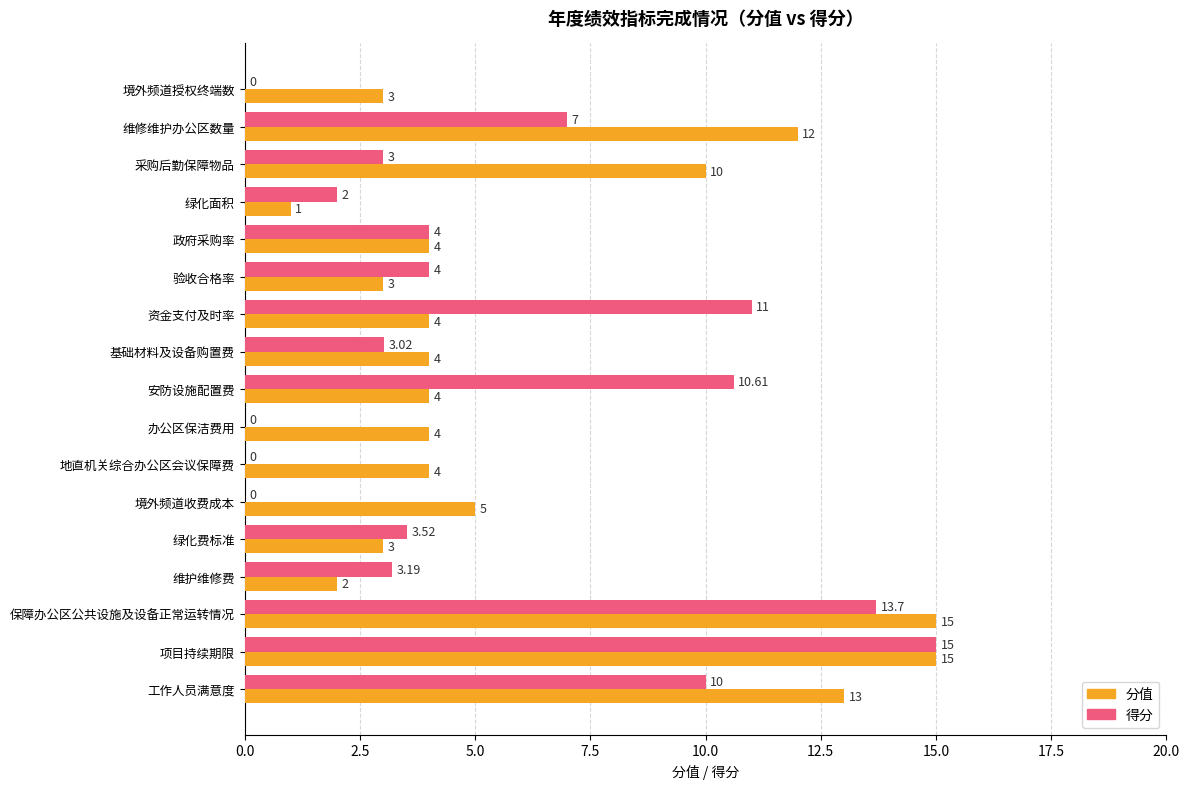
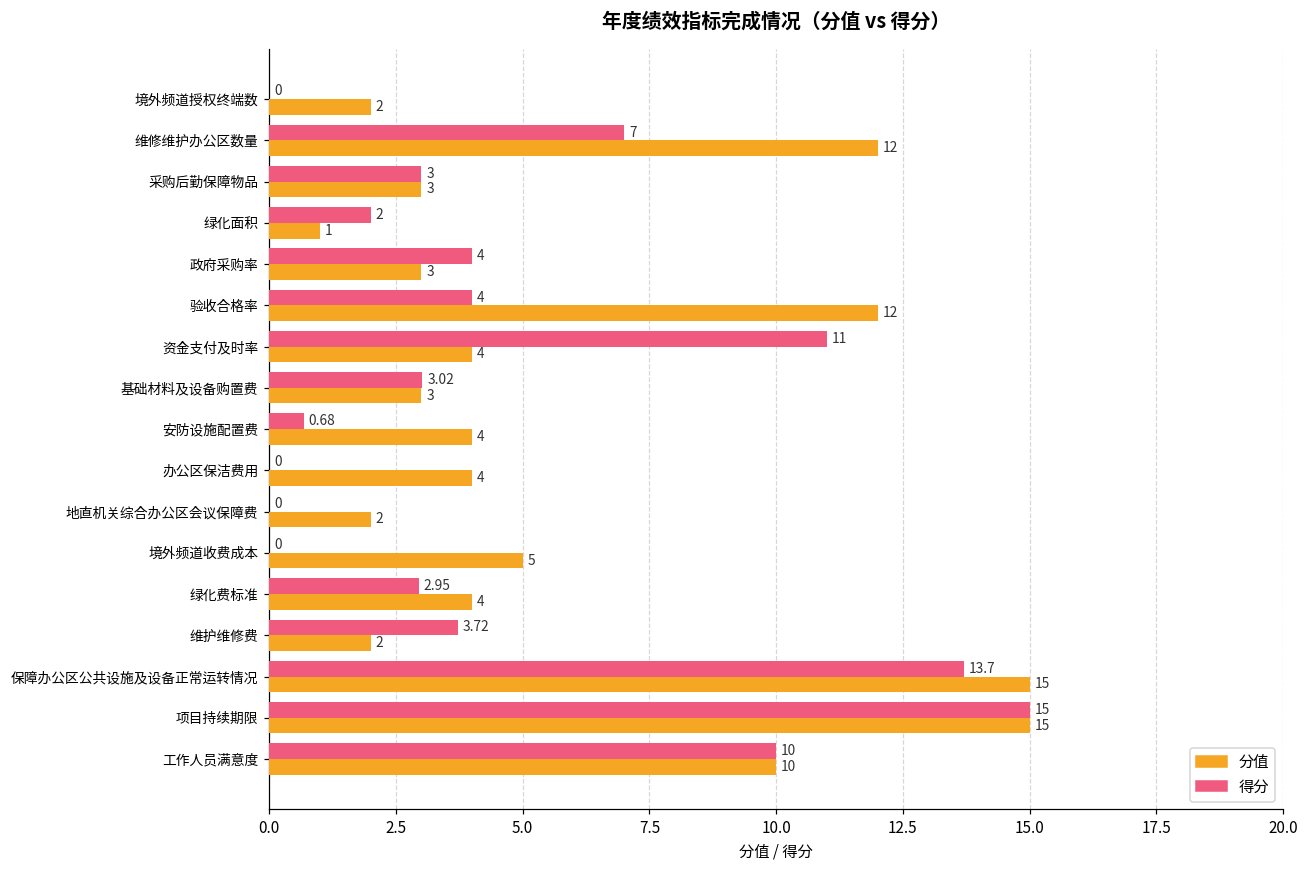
分值, 境外频道授权终端数: 3 -> 2
分值, 采购后勤保障物品: 10 -> 3
分值, 政府采购率: 4 -> 3
分值, 验收合格率: 3 -> 12
分值, 基础材料及设备购置费: 4 -> 3
得分, 安防设施配置费: 10.61 -> 0.68
分值, 地直机关综合办公区会议保障费: 4 -> 2
得分, 绿化费标准: 3.52 -> 2.95
分值, 绿化费标准: 3 -> 4
得分, 维护维修费: 3.19 -> 3.72
分值, 工作人员满意度: 13 -> 10
